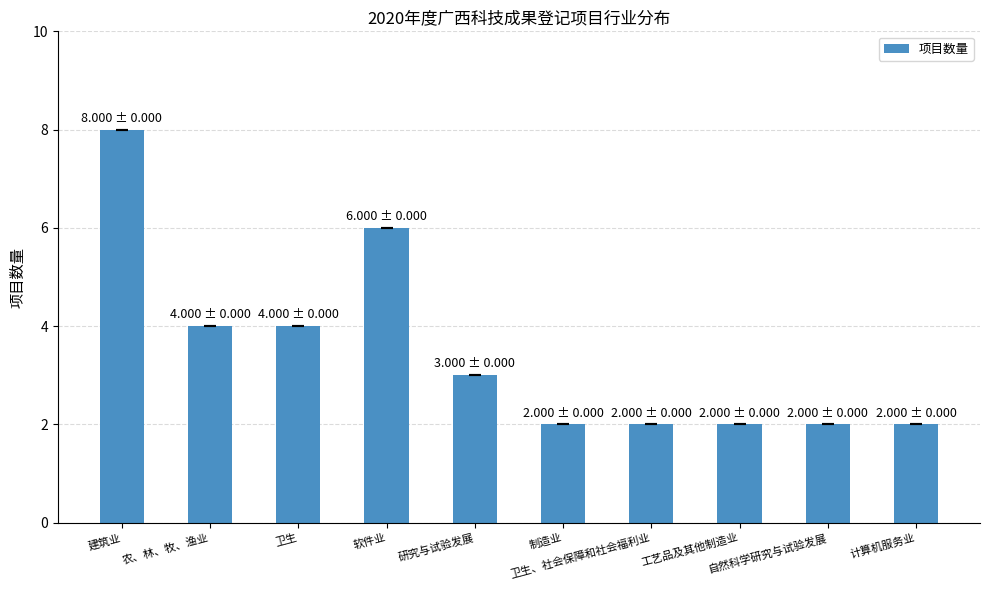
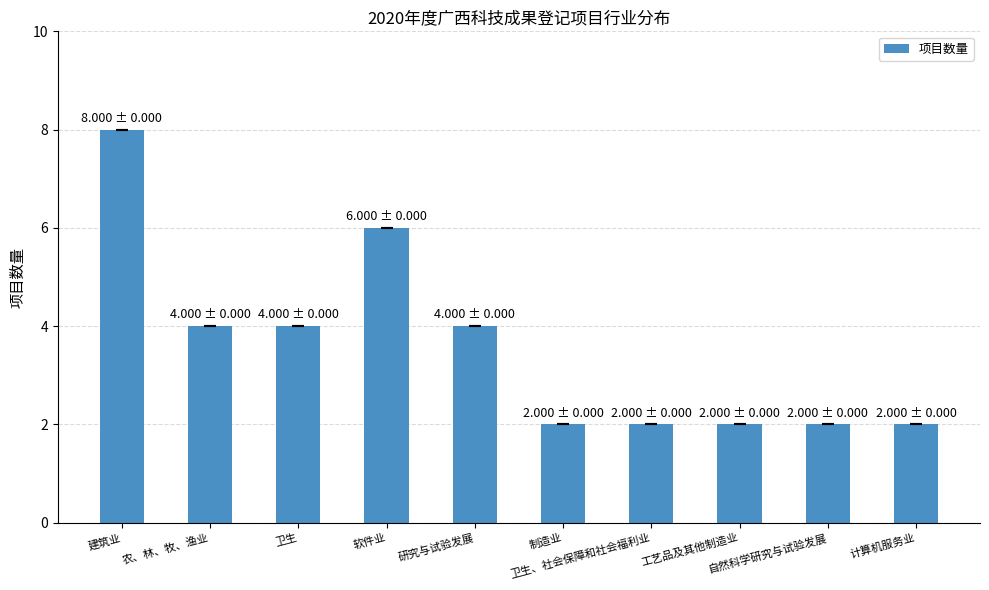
研究与试验发展: 3.000 -> 4.000
